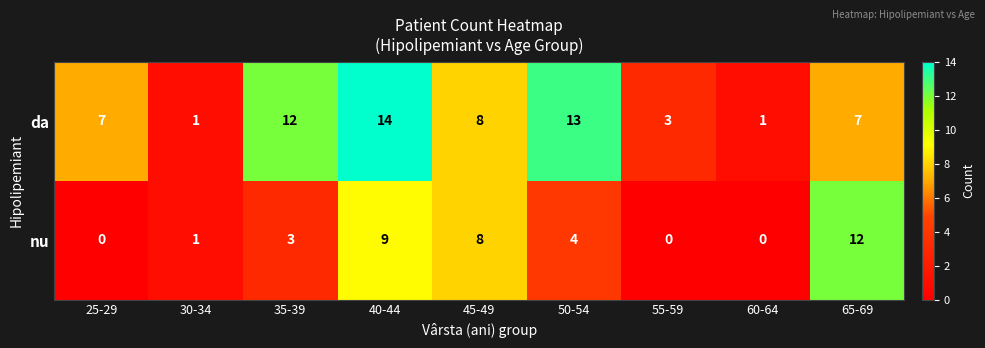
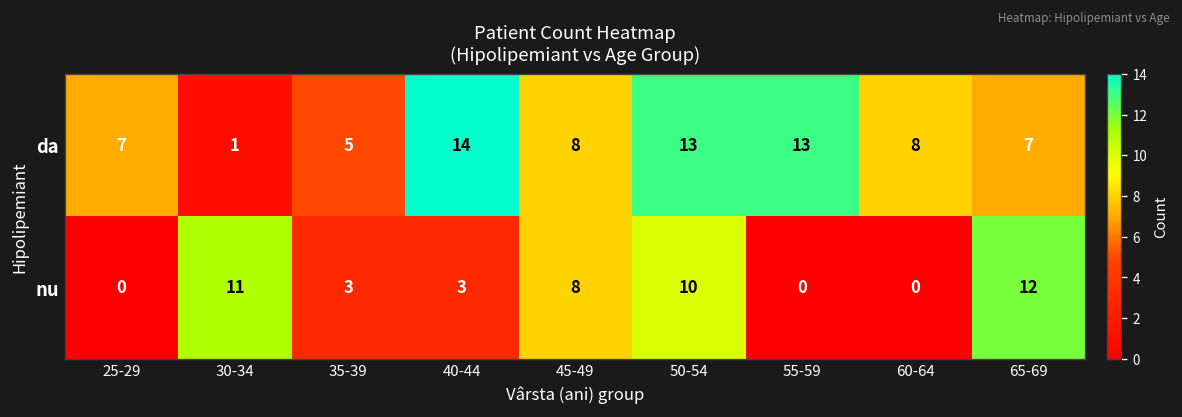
da, 35-39: 12 -> 5
da, 55-59: 3 -> 13
da, 60-64: 1 -> 8
nu, 30-34: 1 -> 11
nu, 40-44: 9 -> 3
nu, 50-54: 4 -> 10
